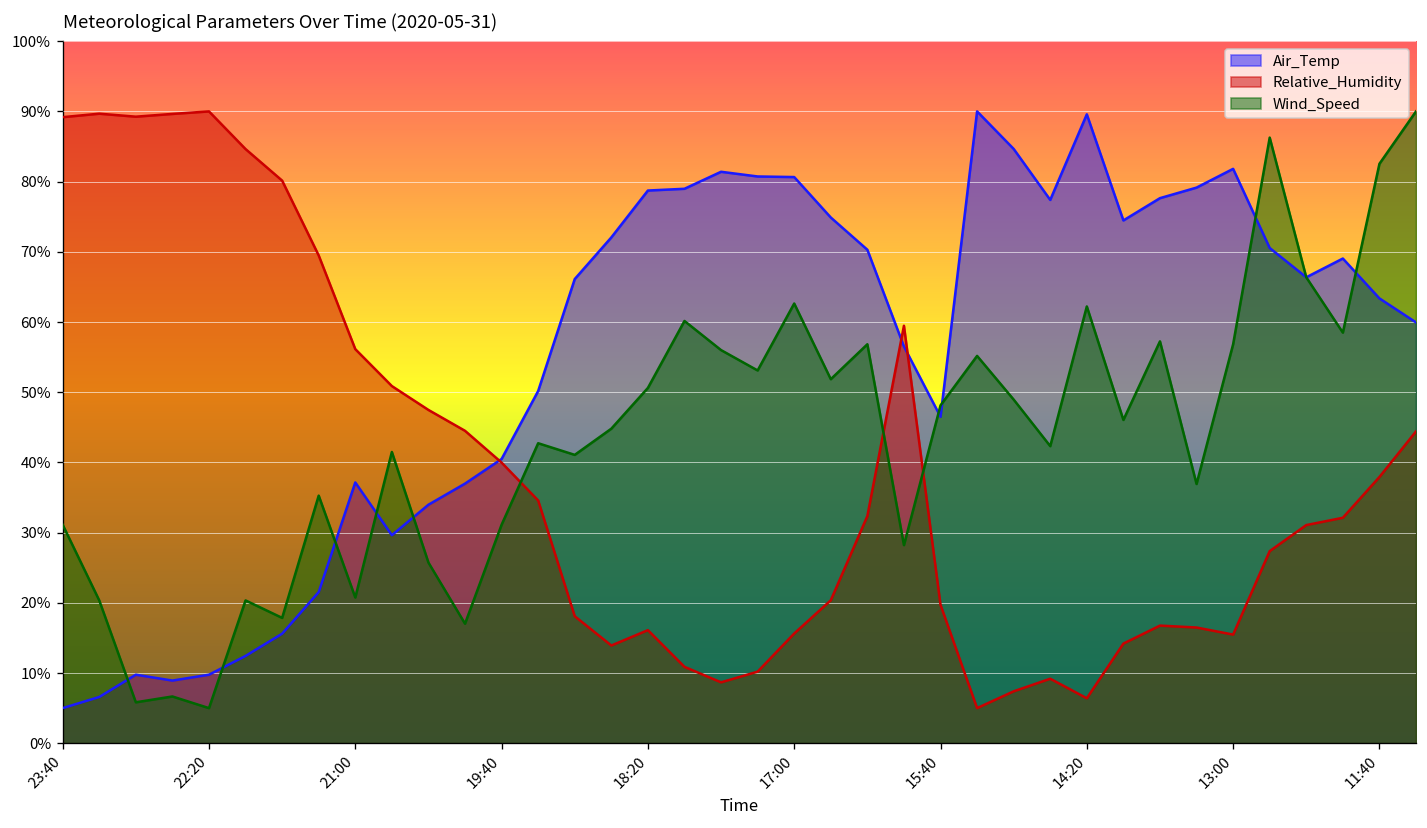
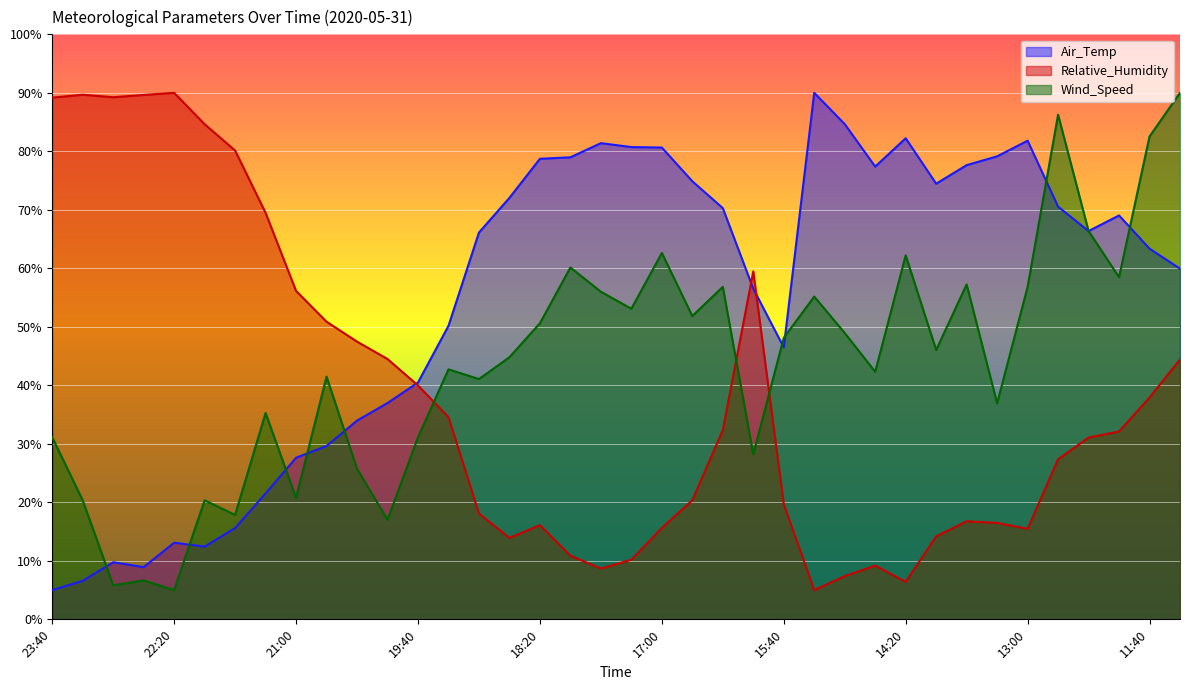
Air_Temp, 22:20: 10% -> 13%
Air_Temp, 21:00: 37% -> 28%
Air_Temp, 14:20: 90% -> 82%
